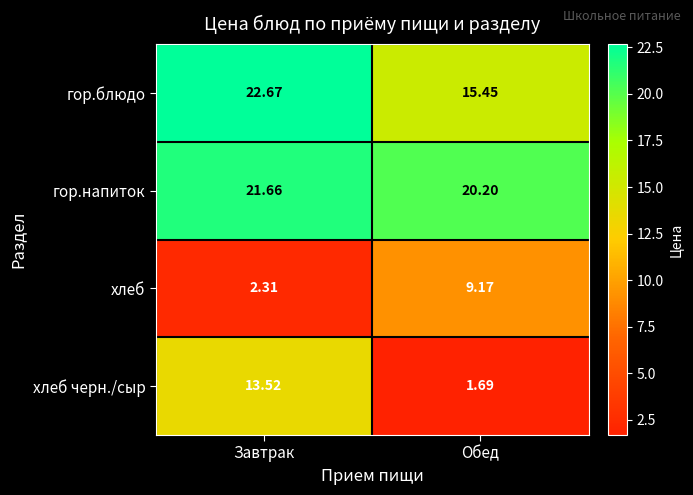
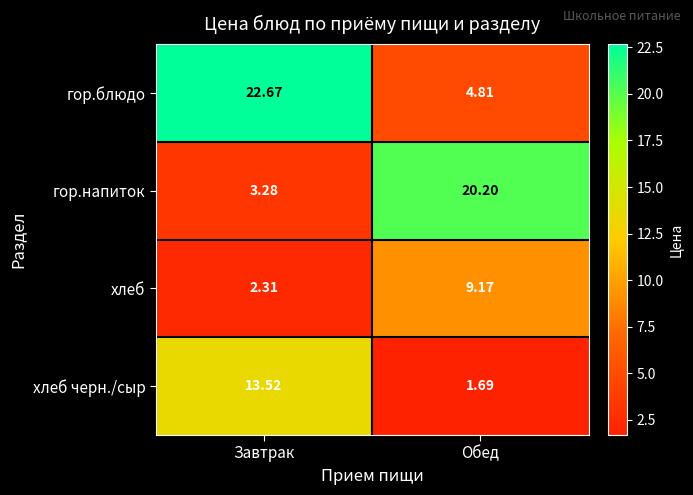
гор.блюдо, Обед: 15.45 -> 4.81
гор.напиток, Завтрак: 21.66 -> 3.28
